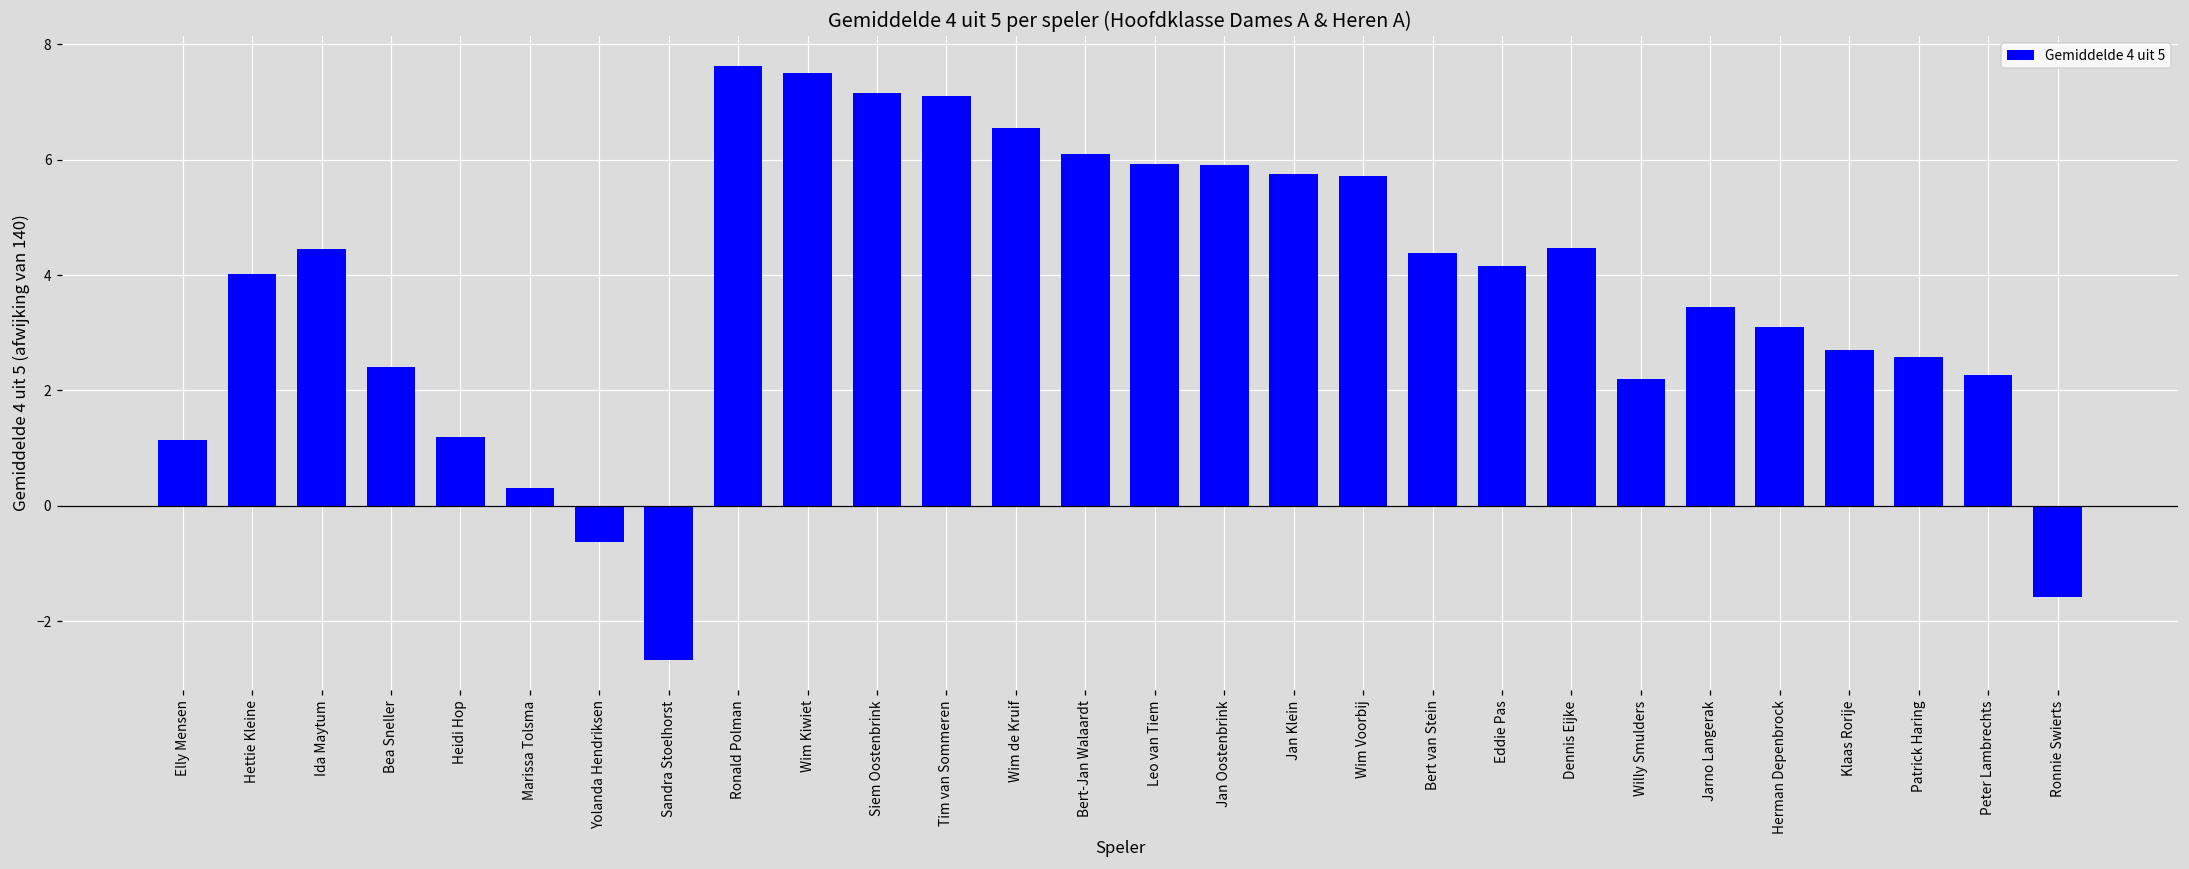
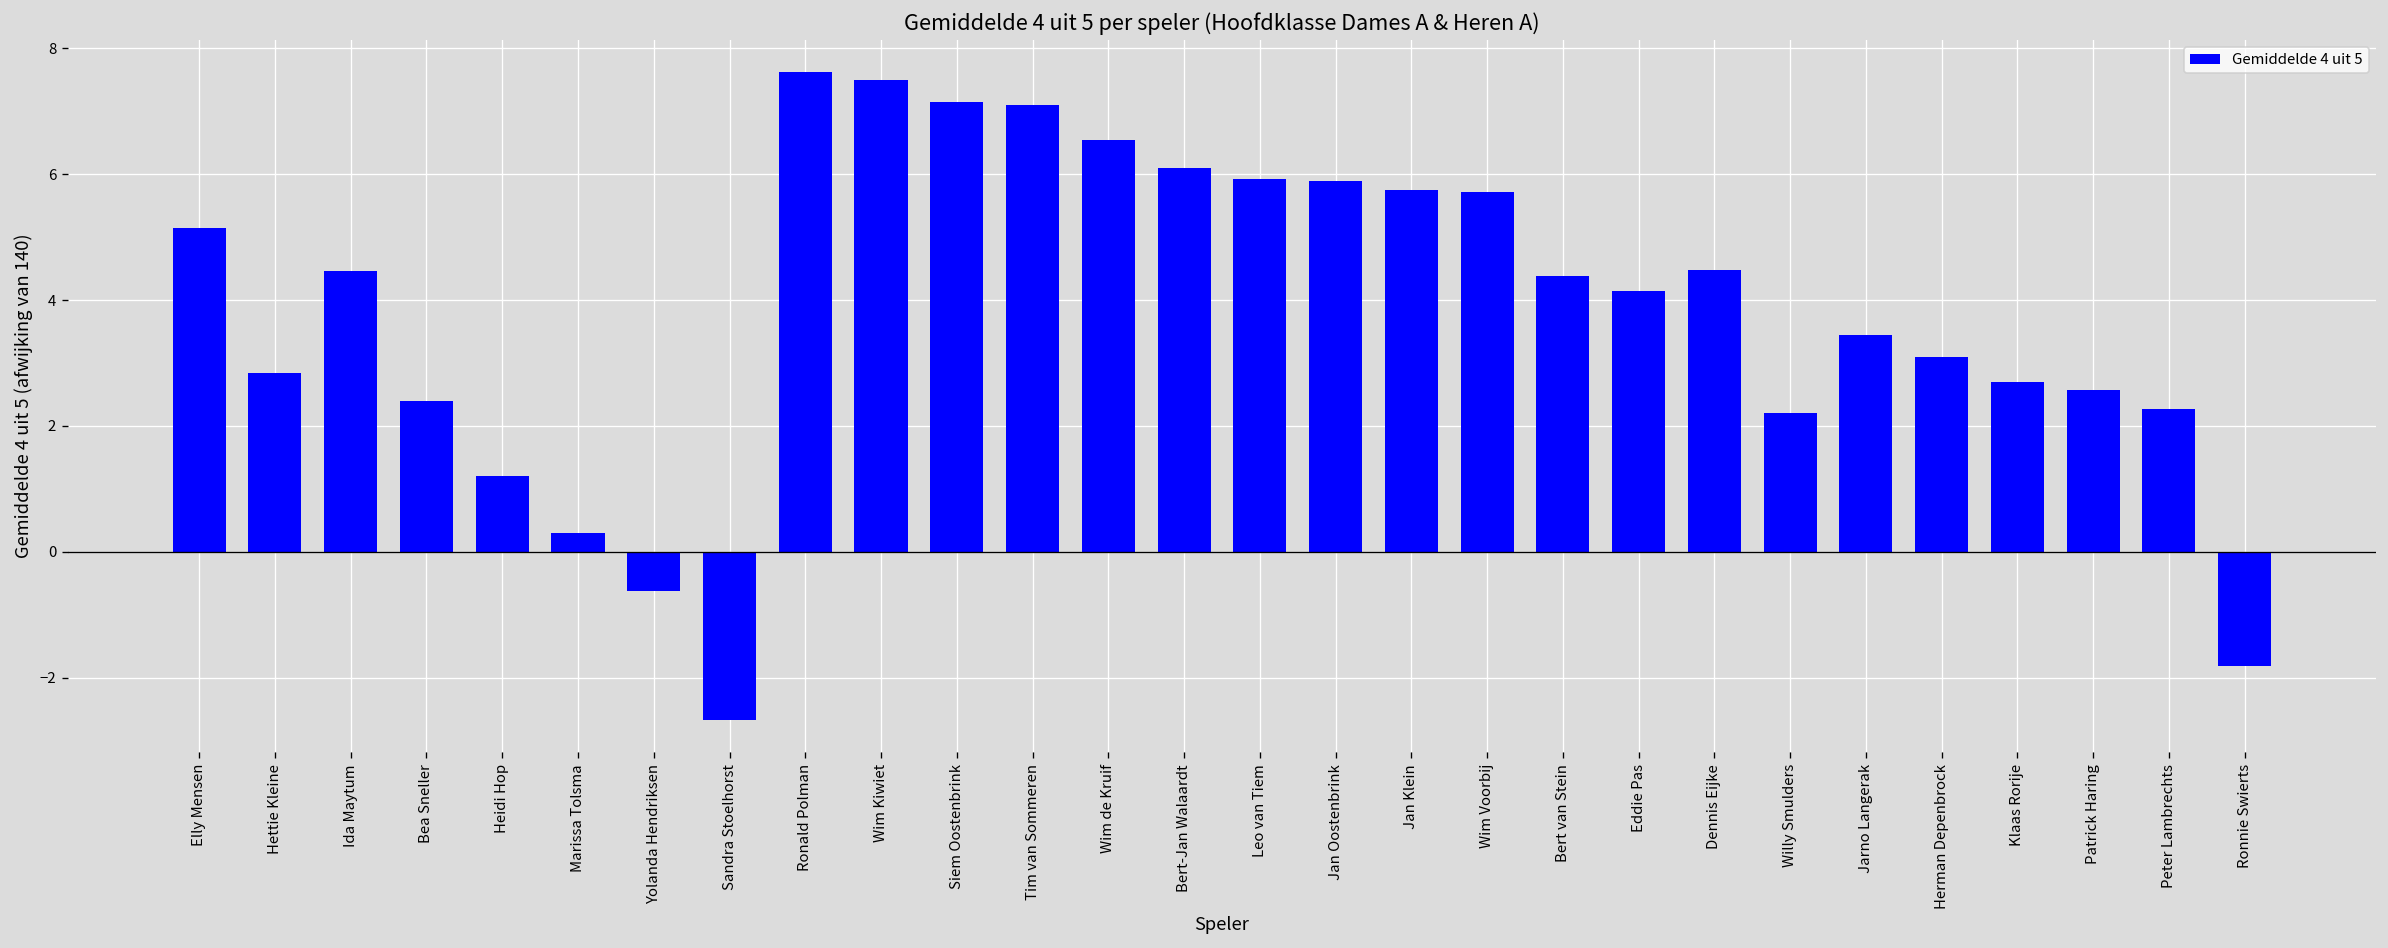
Elly Mensen: 1.1 -> 5.2
Hettie Kleine: 4.0 -> 2.8
Ronnie Swierts: -1.6 -> -1.8
